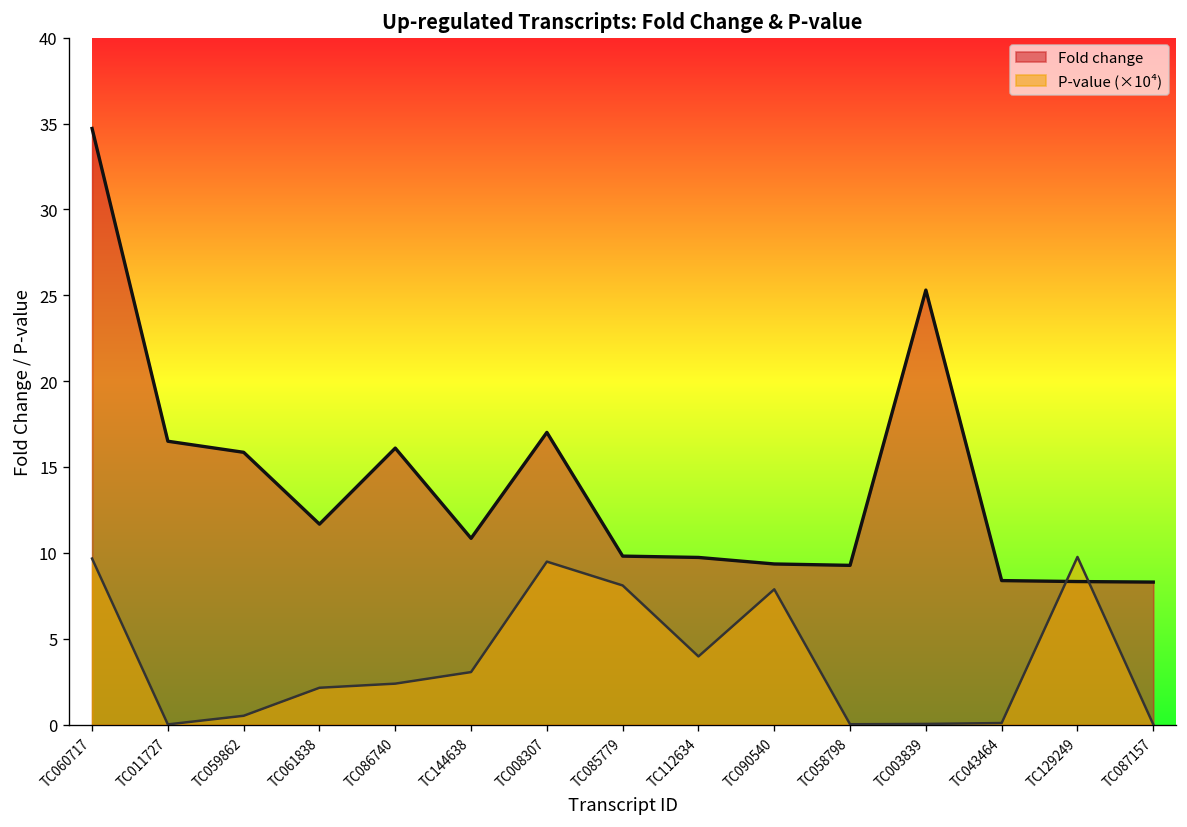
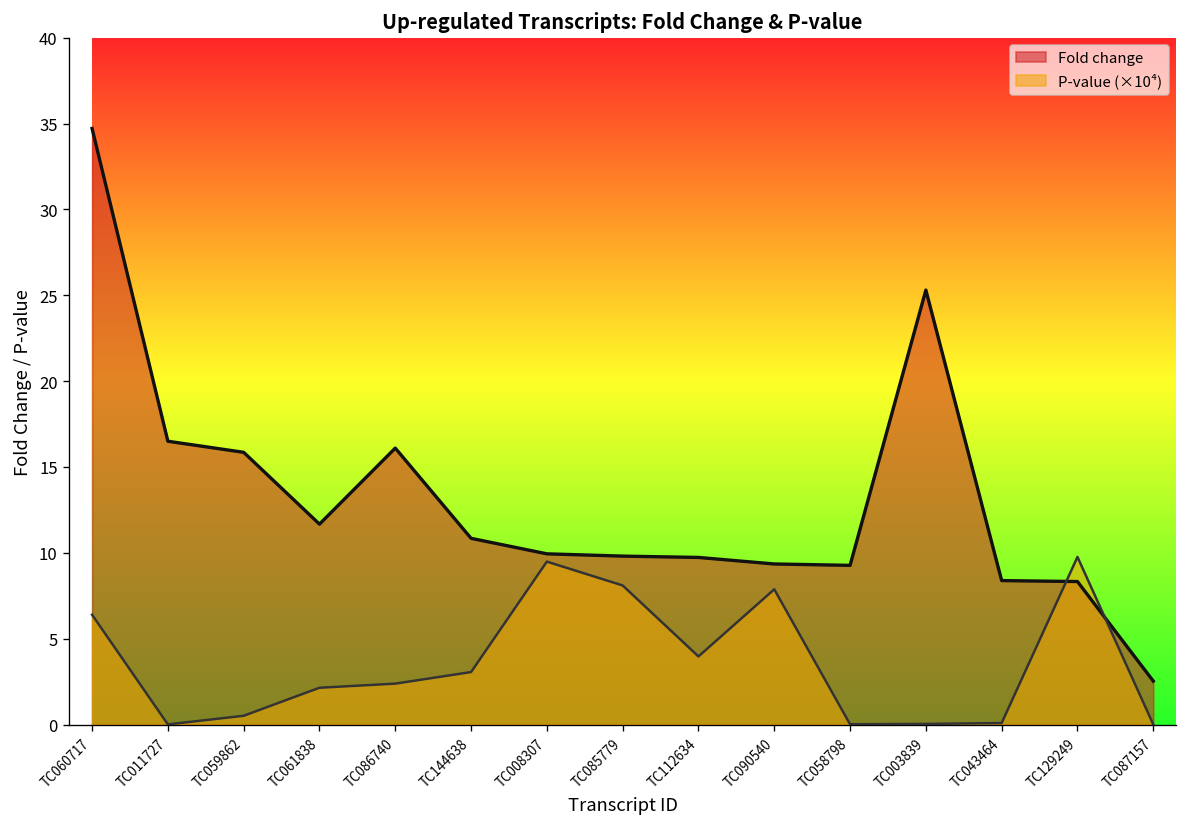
P-value (×10⁴), TC060717: 9.7 -> 6.4
Fold change, TC008307: 17.0 -> 9.9
Fold change, TC087157: 8.3 -> 2.5
